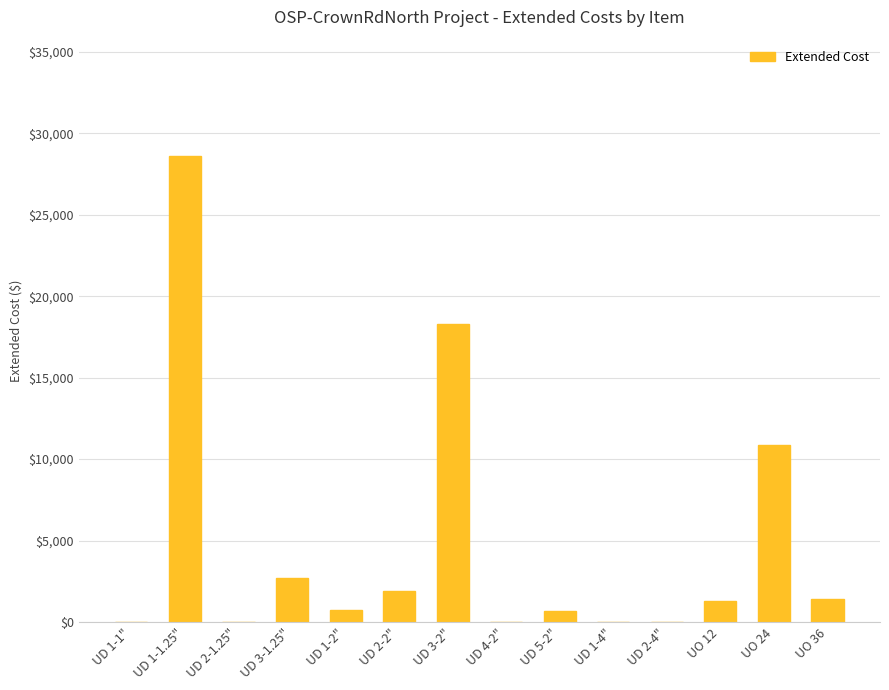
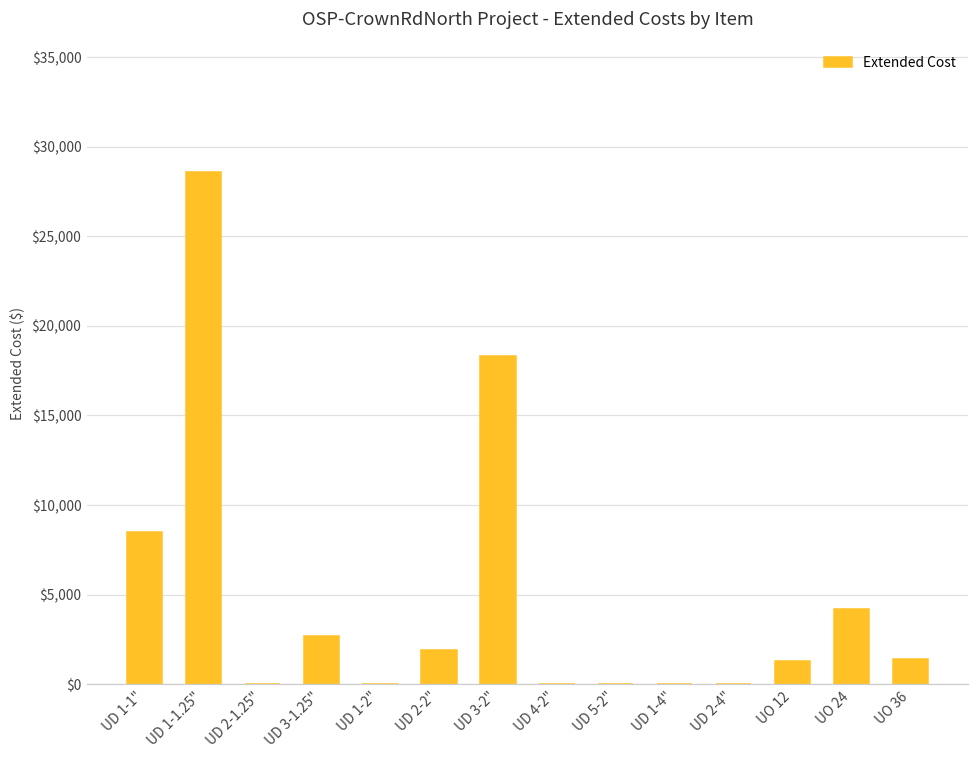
UD 1-1": $0 -> $8,500
UD 1-2": $700 -> $0
UD 5-2": $700 -> $0
UO 24: $10,900 -> $4,200
